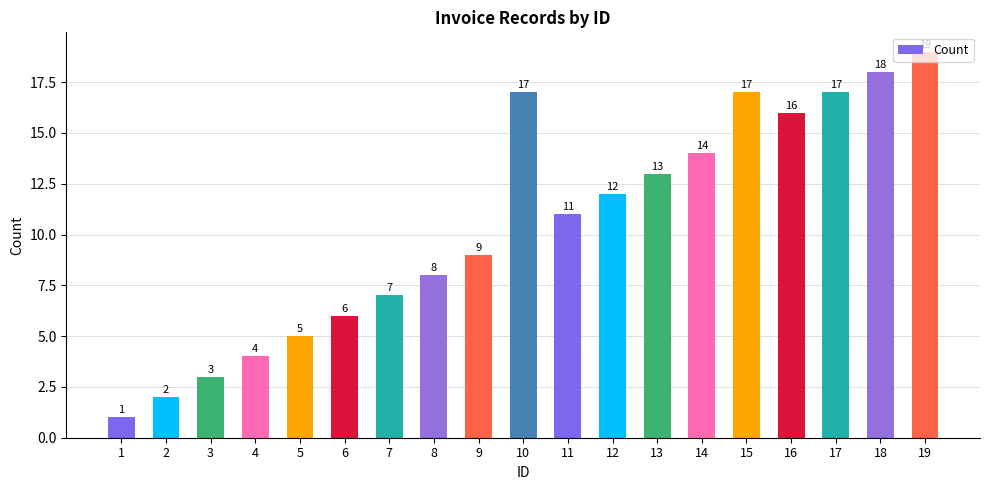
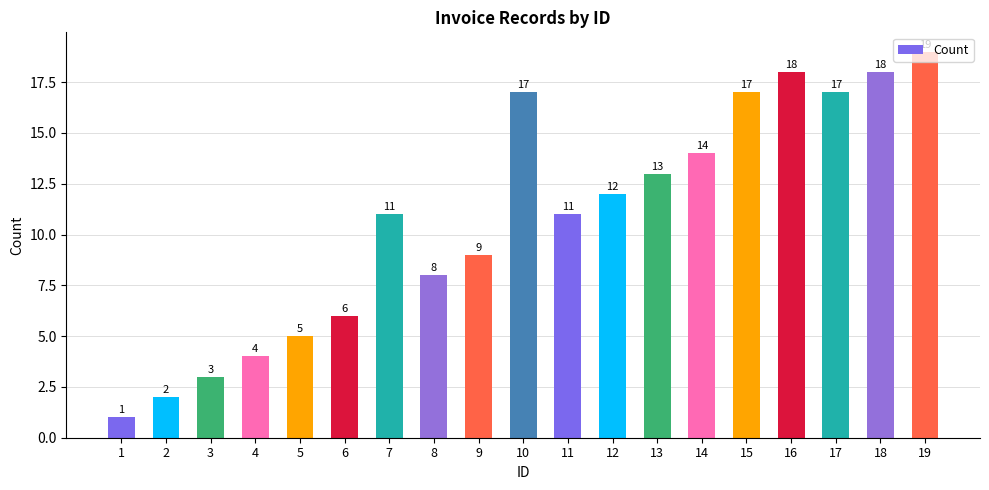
7: 7 -> 11
16: 16 -> 18
